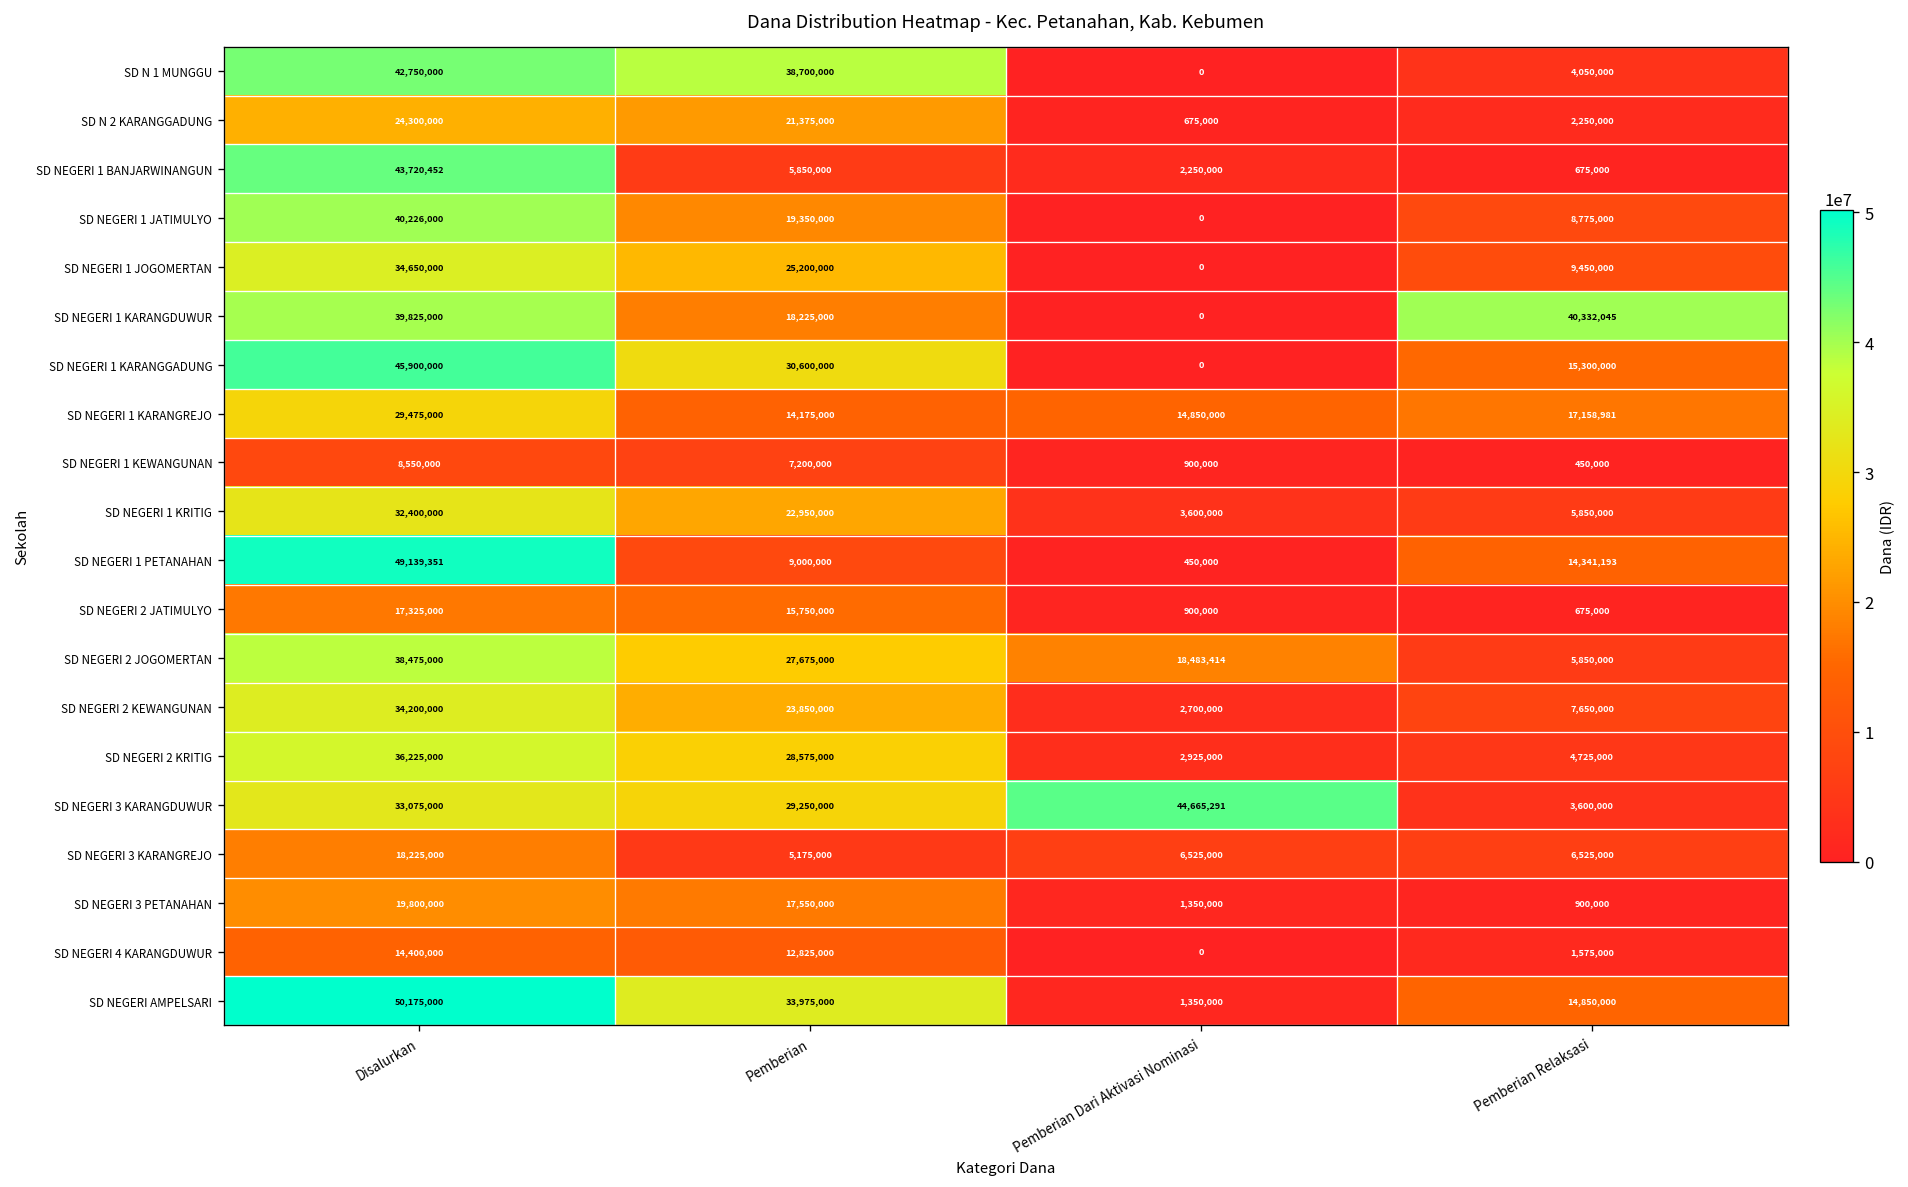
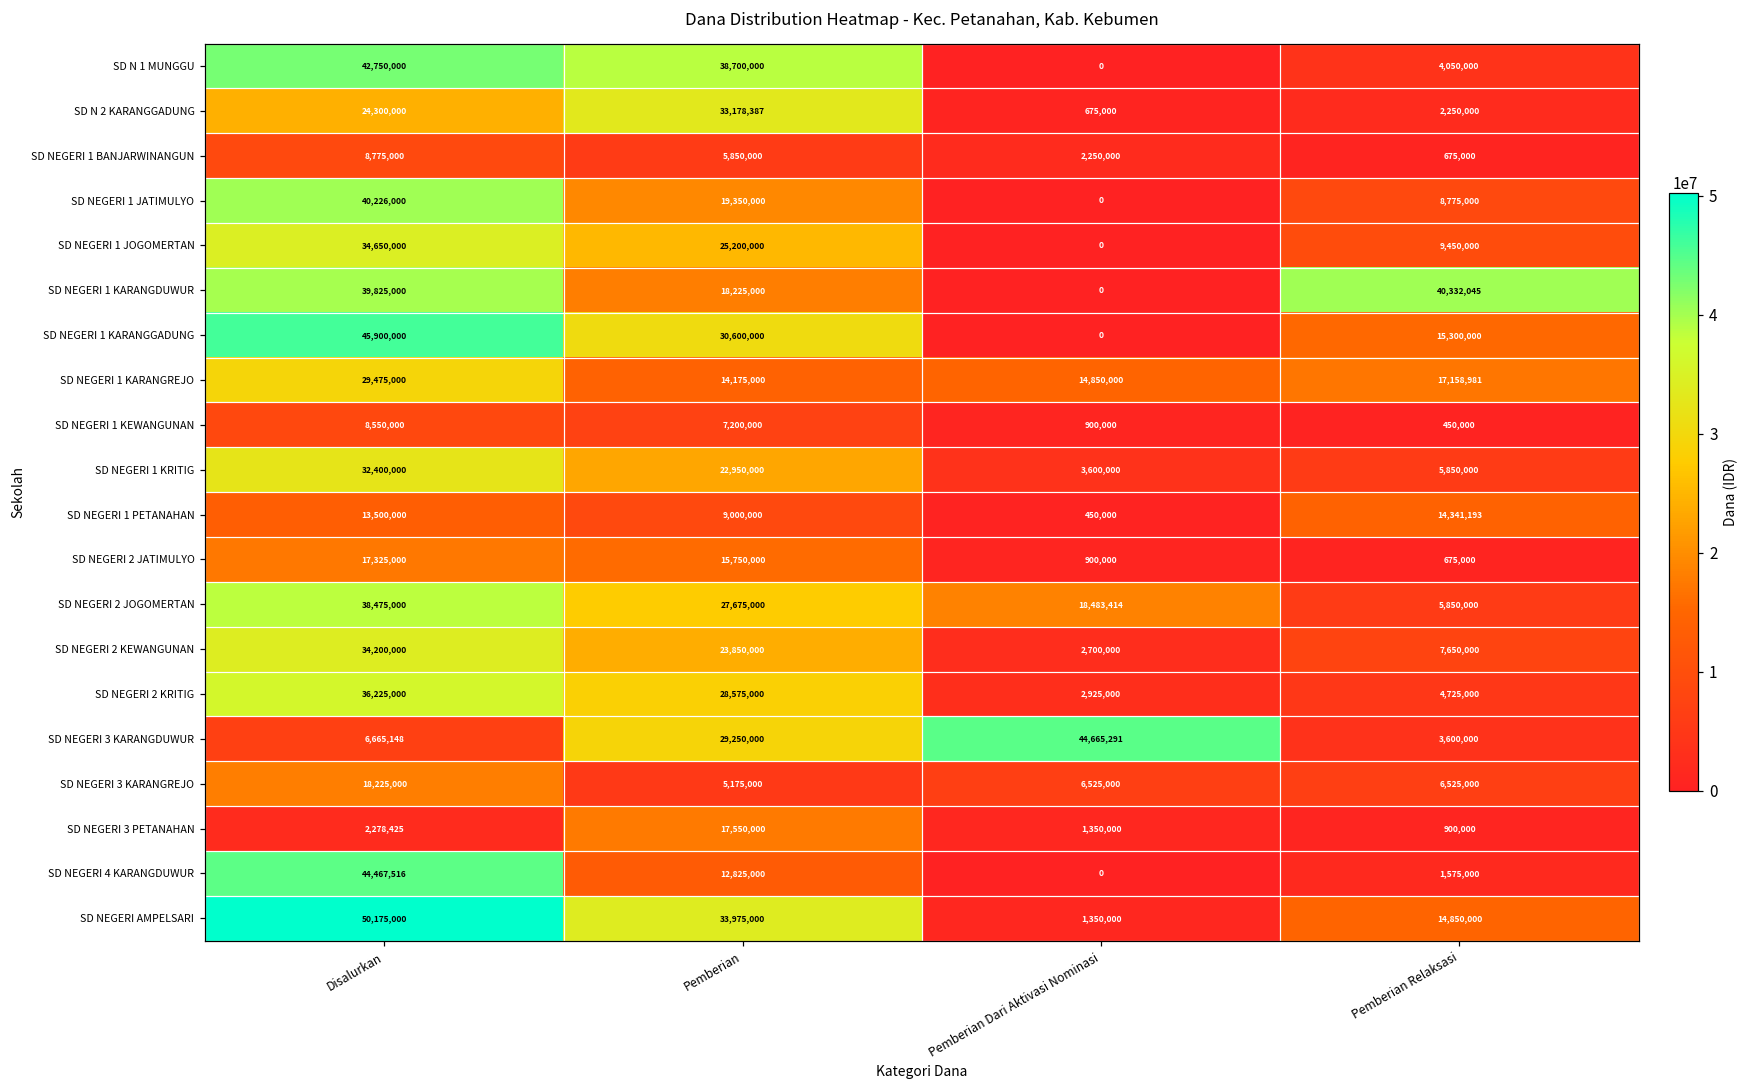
SD N 2 KARANGGADUNG, Pemberian: 21,375,000 -> 33,178,387
SD NEGERI 1 BANJARWINANGUN, Disalurkan: 43,720,452 -> 8,775,000
SD NEGERI 1 PETANAHAN, Disalurkan: 49,139,351 -> 13,500,000
SD NEGERI 3 KARANGDUWUR, Disalurkan: 33,075,000 -> 6,665,148
SD NEGERI 3 PETANAHAN, Disalurkan: 19,800,000 -> 2,278,425
SD NEGERI 4 KARANGDUWUR, Disalurkan: 14,400,000 -> 44,467,516
